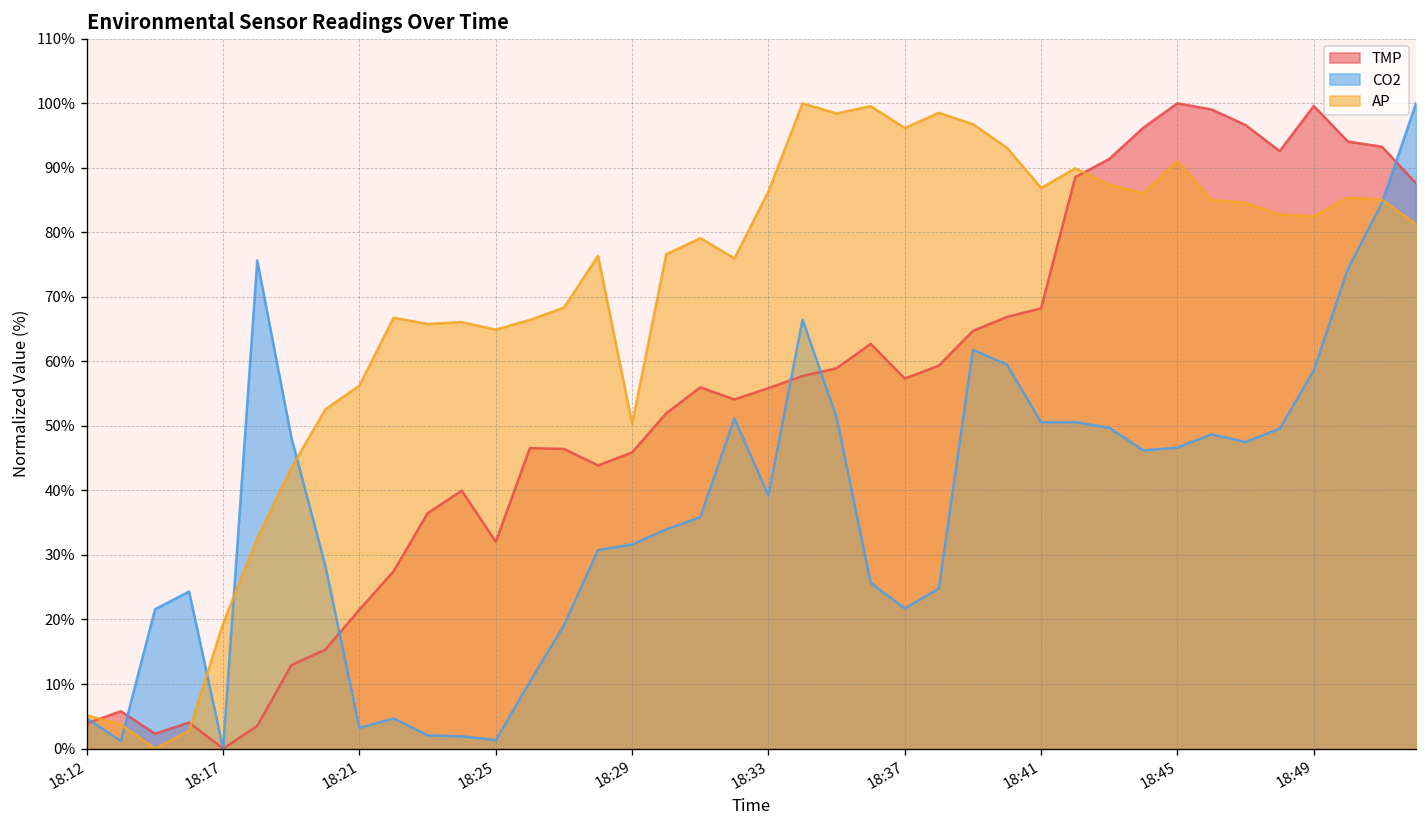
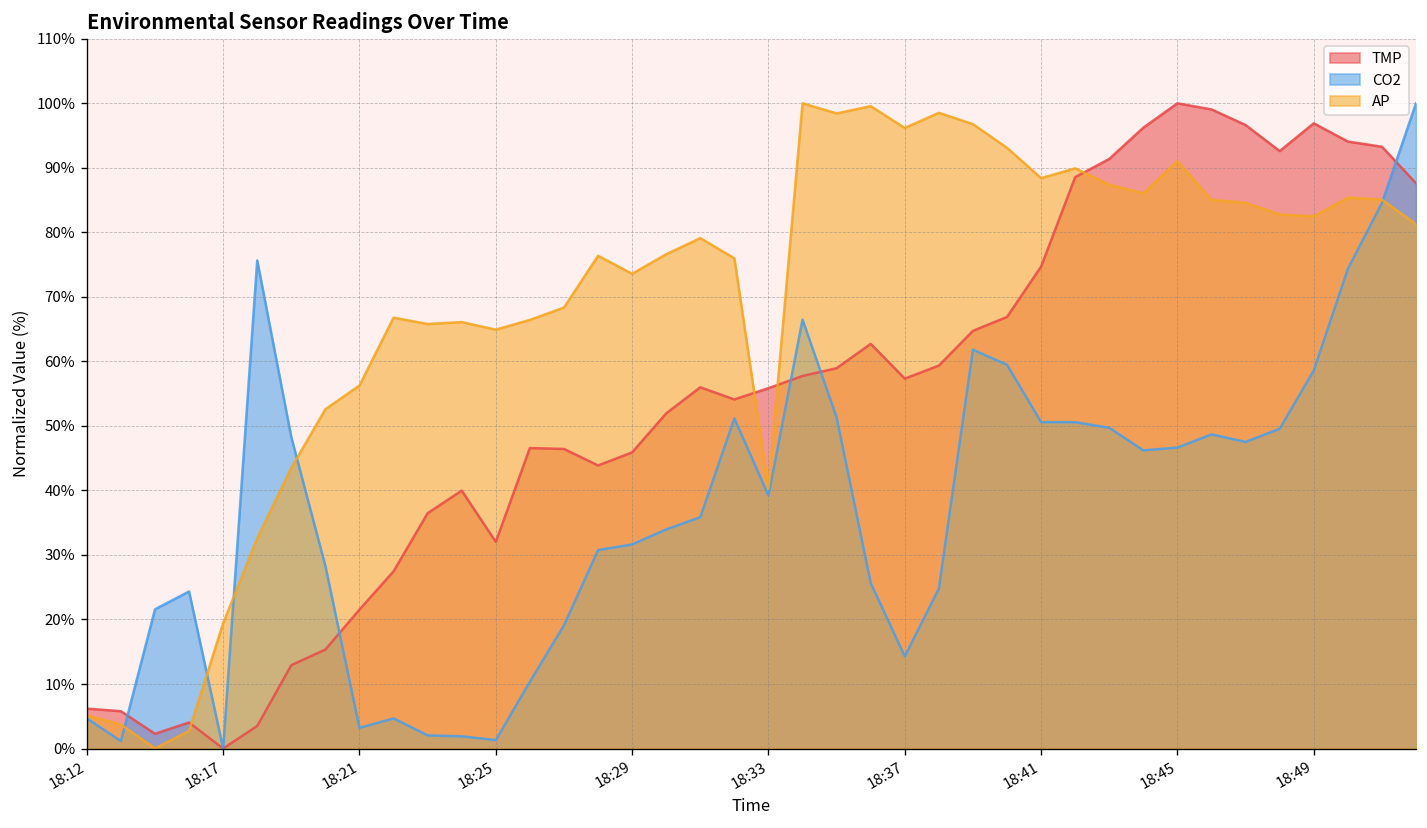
TMP, 18:12: 4% -> 6%
AP, 18:29: 50% -> 74%
AP, 18:33: 86% -> 40%
CO2, 18:37: 22% -> 14%
TMP, 18:41: 68% -> 75%
AP, 18:41: 87% -> 88%
TMP, 18:49: 100% -> 97%
